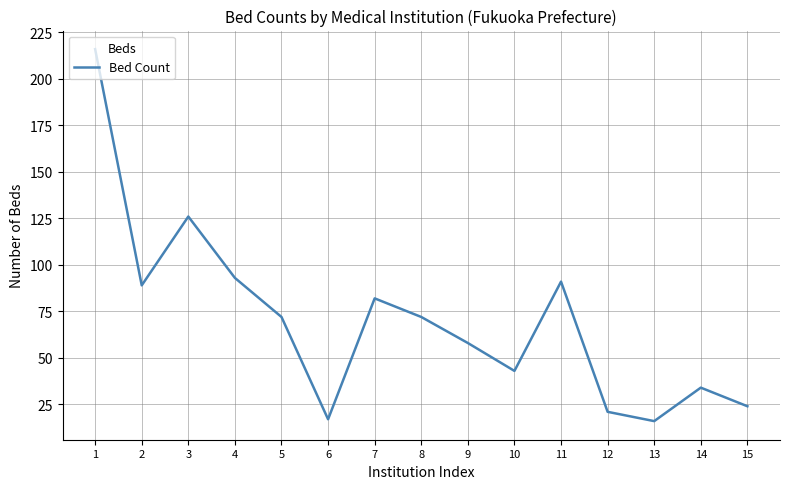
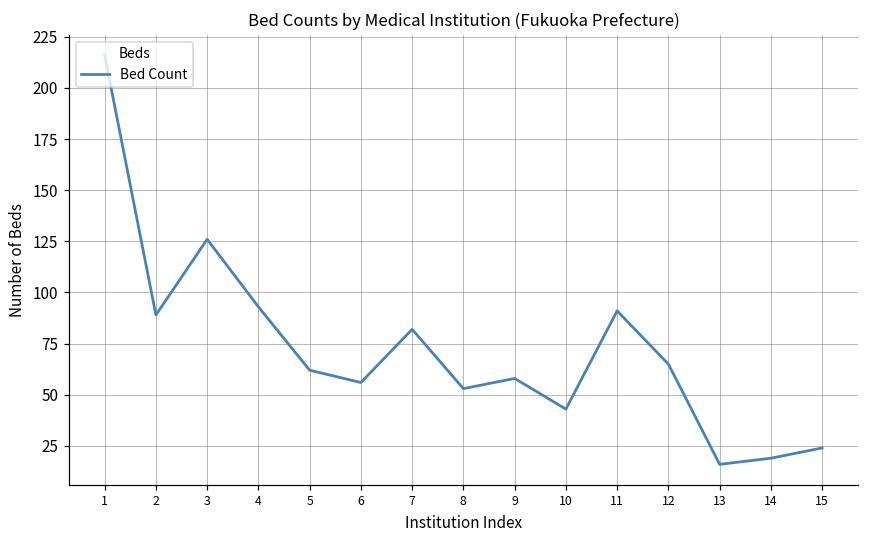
5: 72 -> 62
6: 17 -> 56
8: 72 -> 53
12: 21 -> 65
14: 34 -> 19
